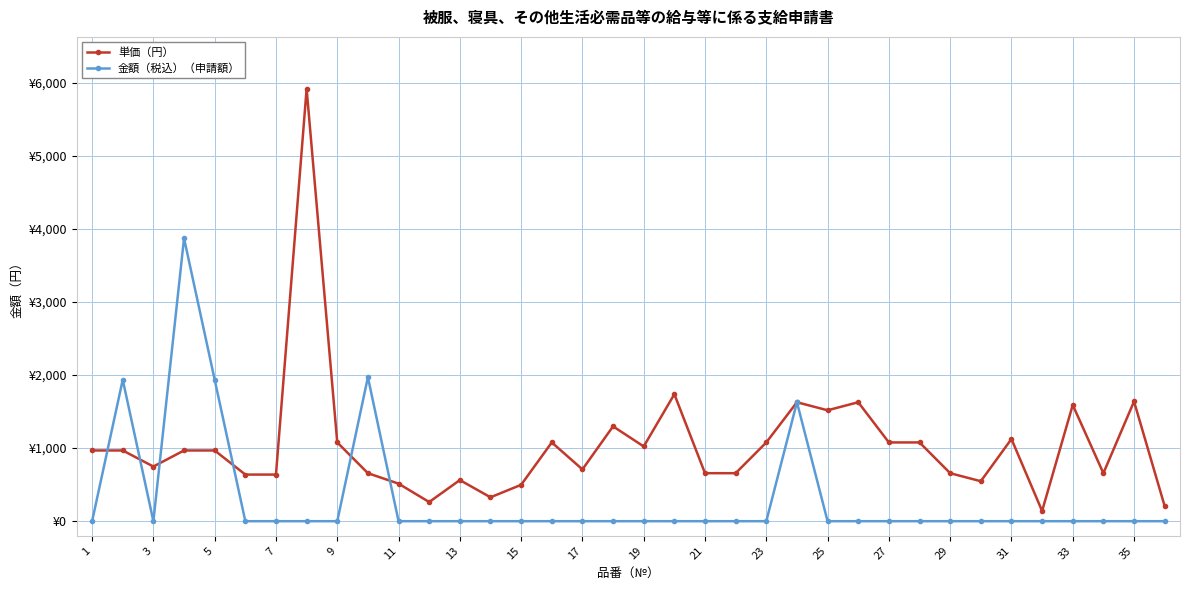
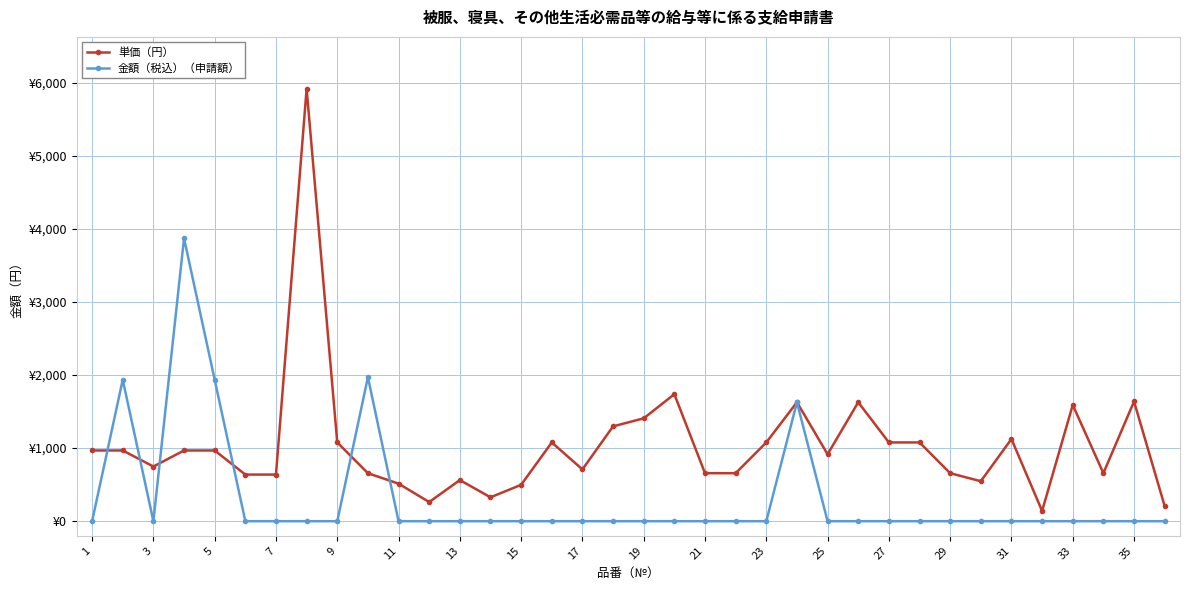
単価（円）, 19: ¥1,000 -> ¥1,400
単価（円）, 25: ¥1,500 -> ¥900
